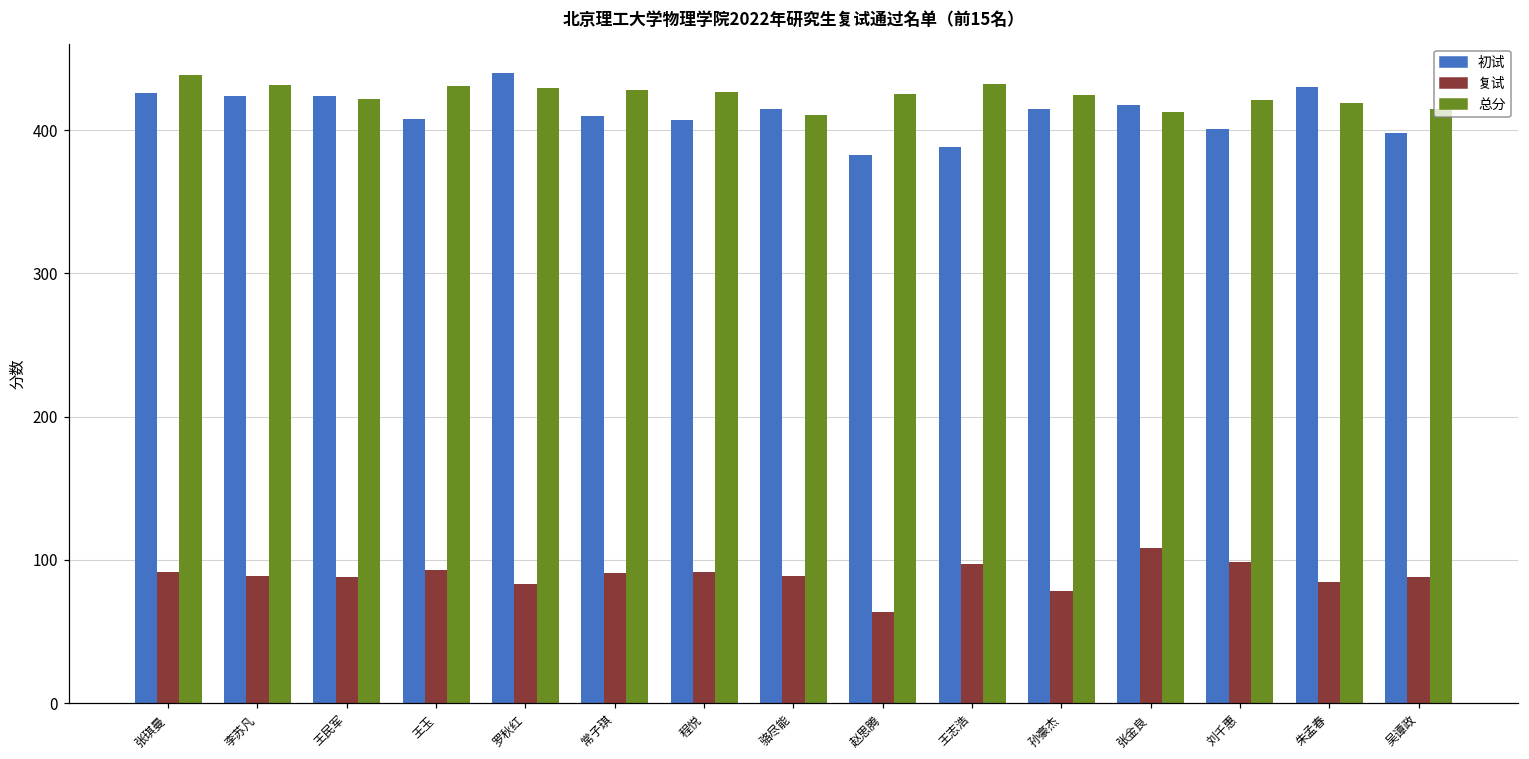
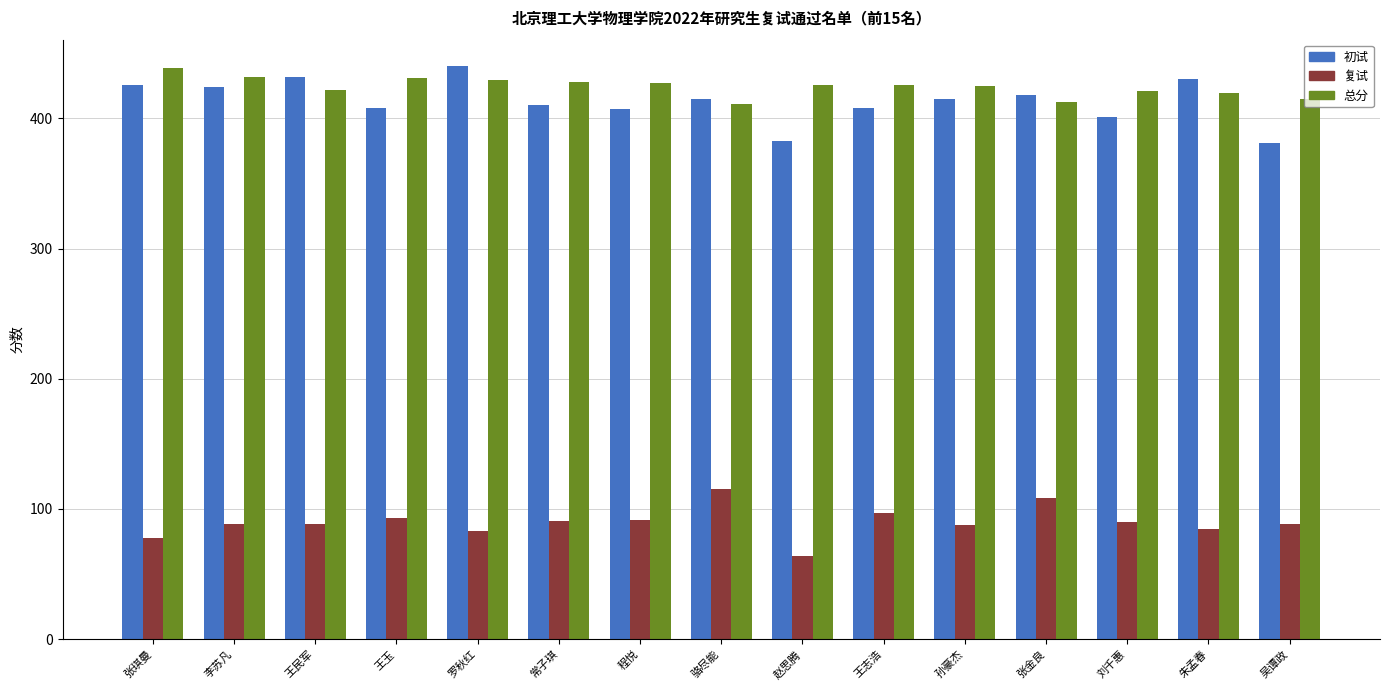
复试, 张琪曼: 92 -> 78
初试, 王民军: 424 -> 432
复试, 骆尽能: 89 -> 115
初试, 王志浩: 388 -> 408
总分, 王志浩: 432 -> 426
复试, 孙豪杰: 78 -> 88
复试, 刘千惠: 99 -> 90
初试, 吴谭政: 398 -> 381
